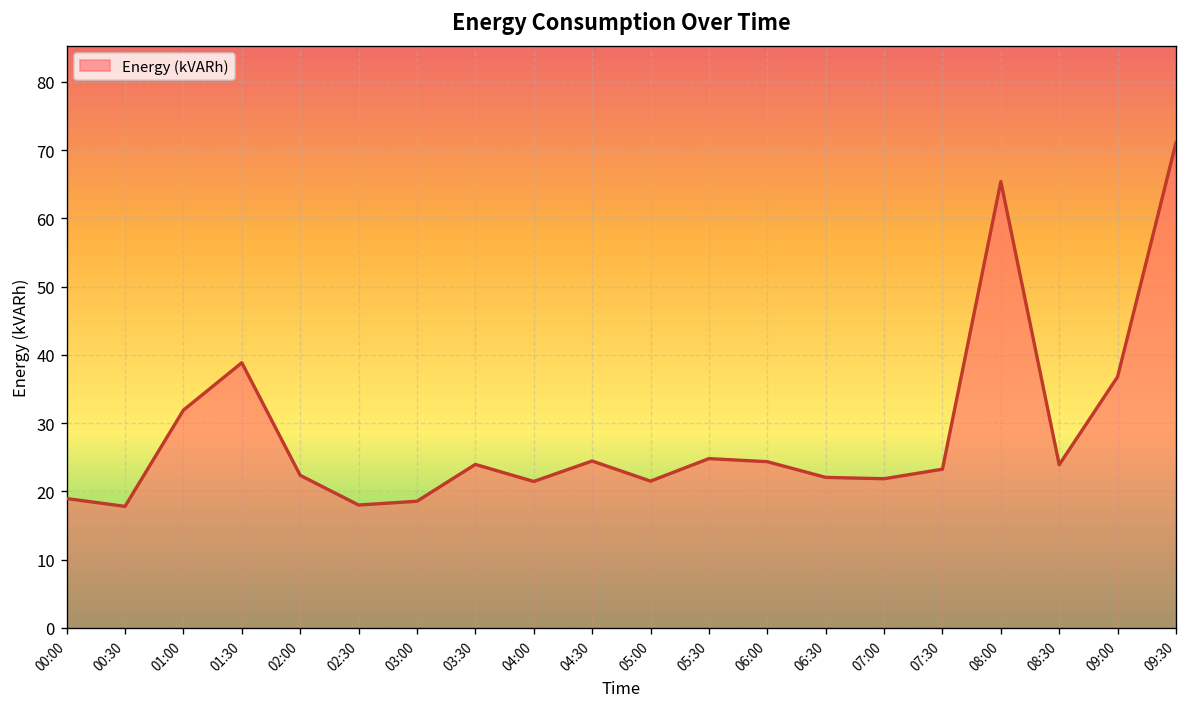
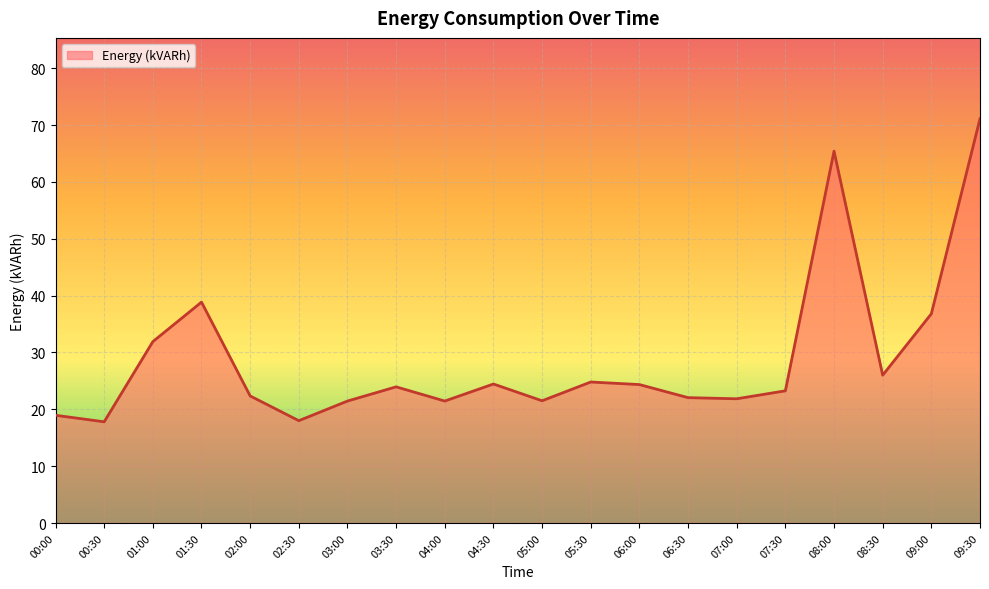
03:00: 19 -> 21
08:30: 24 -> 26
